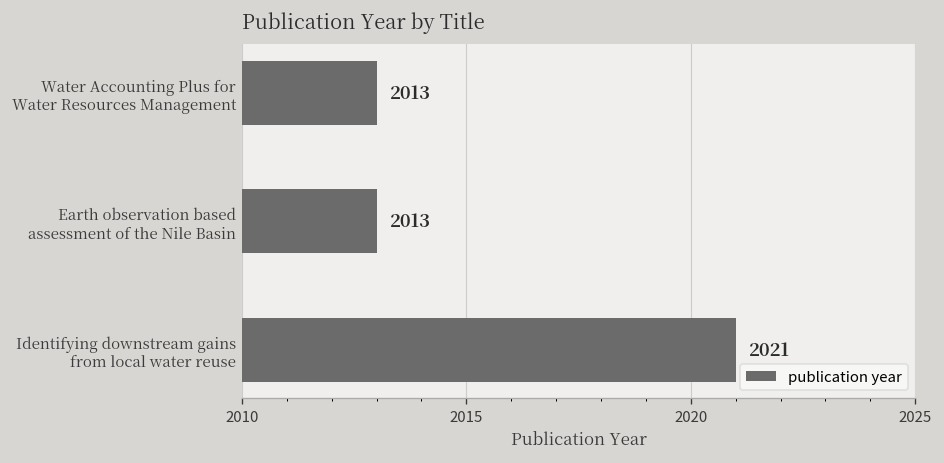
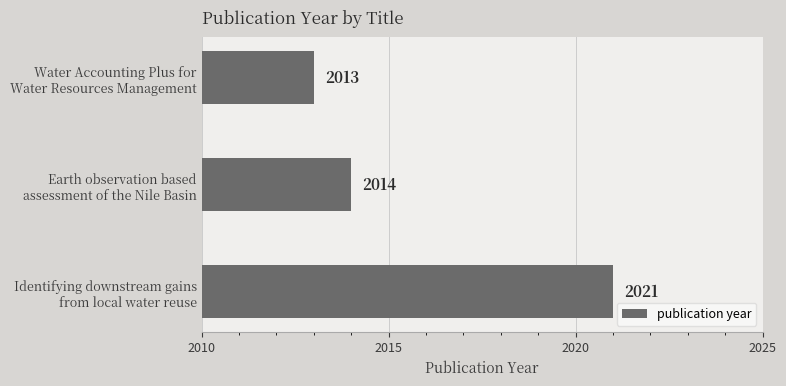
Earth observation based assessment of the Nile Basin: 2013 -> 2014
